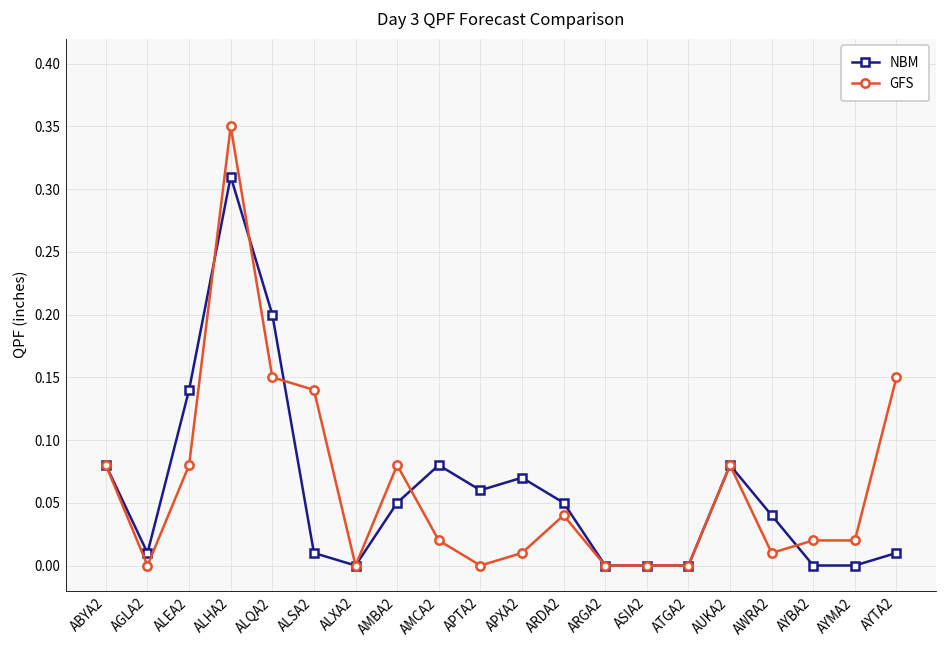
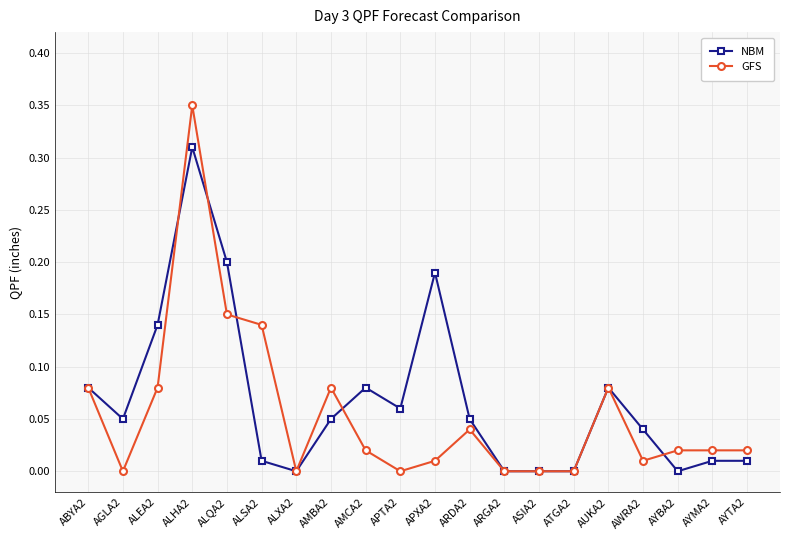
NBM, AGLA2: 0.01 -> 0.05
NBM, APXA2: 0.07 -> 0.19
NBM, AYMA2: 0.00 -> 0.01
GFS, AYTA2: 0.15 -> 0.02
